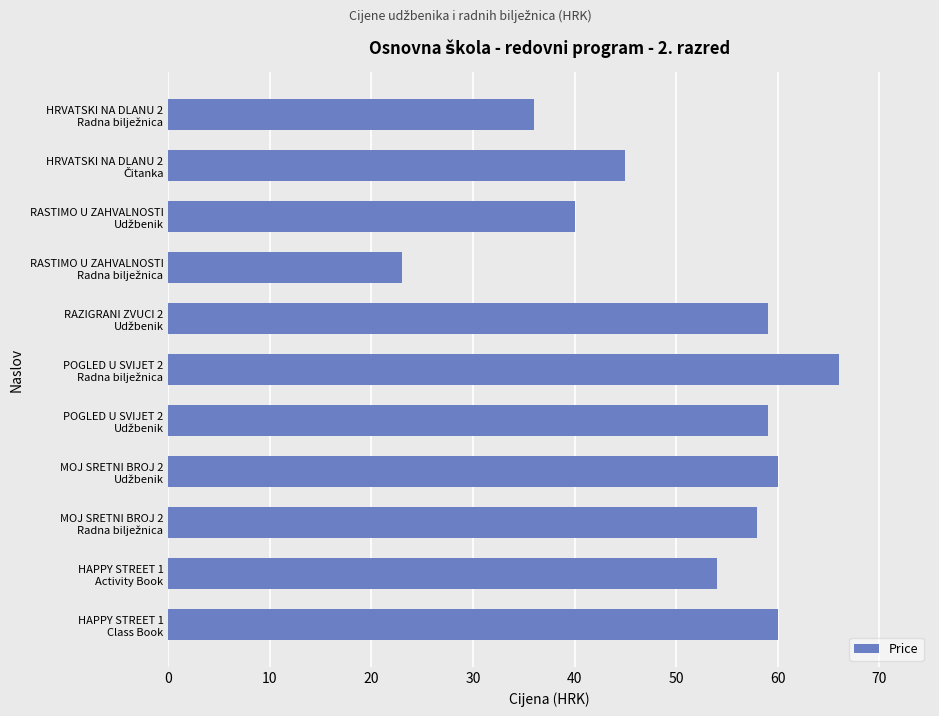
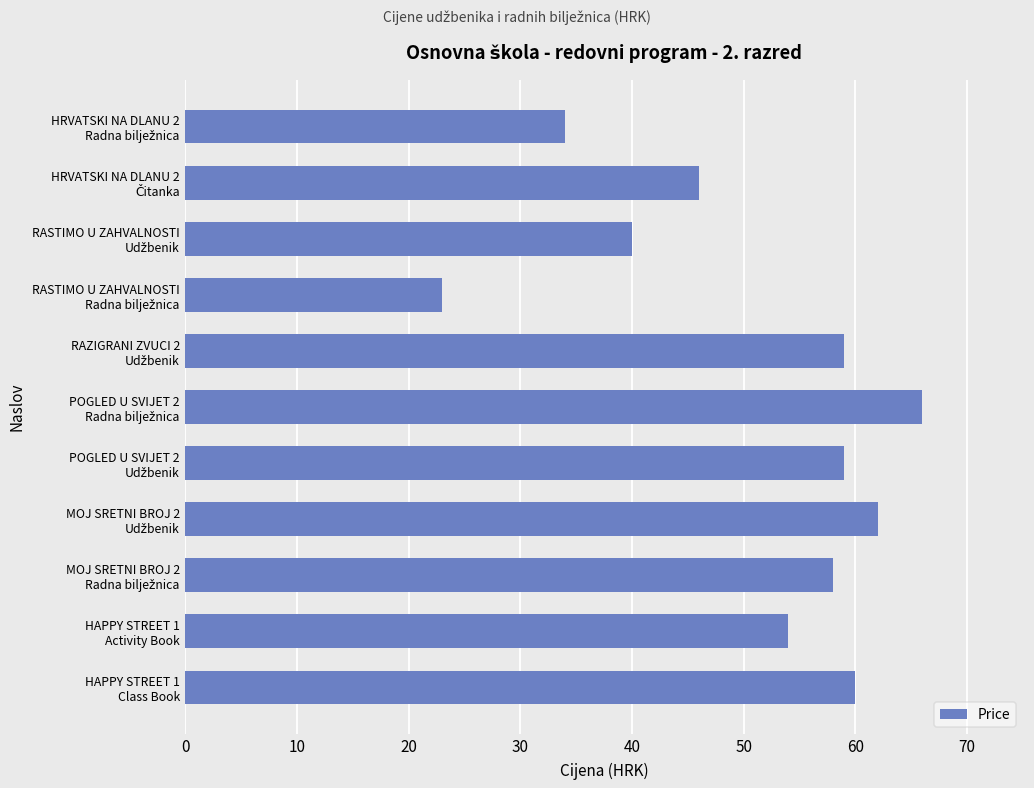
HRVATSKI NA DLANU 2 Radna bilježnica: 36 -> 34
HRVATSKI NA DLANU 2 Čitanka: 45 -> 46
MOJ SRETNI BROJ 2 Udžbenik: 60 -> 62
